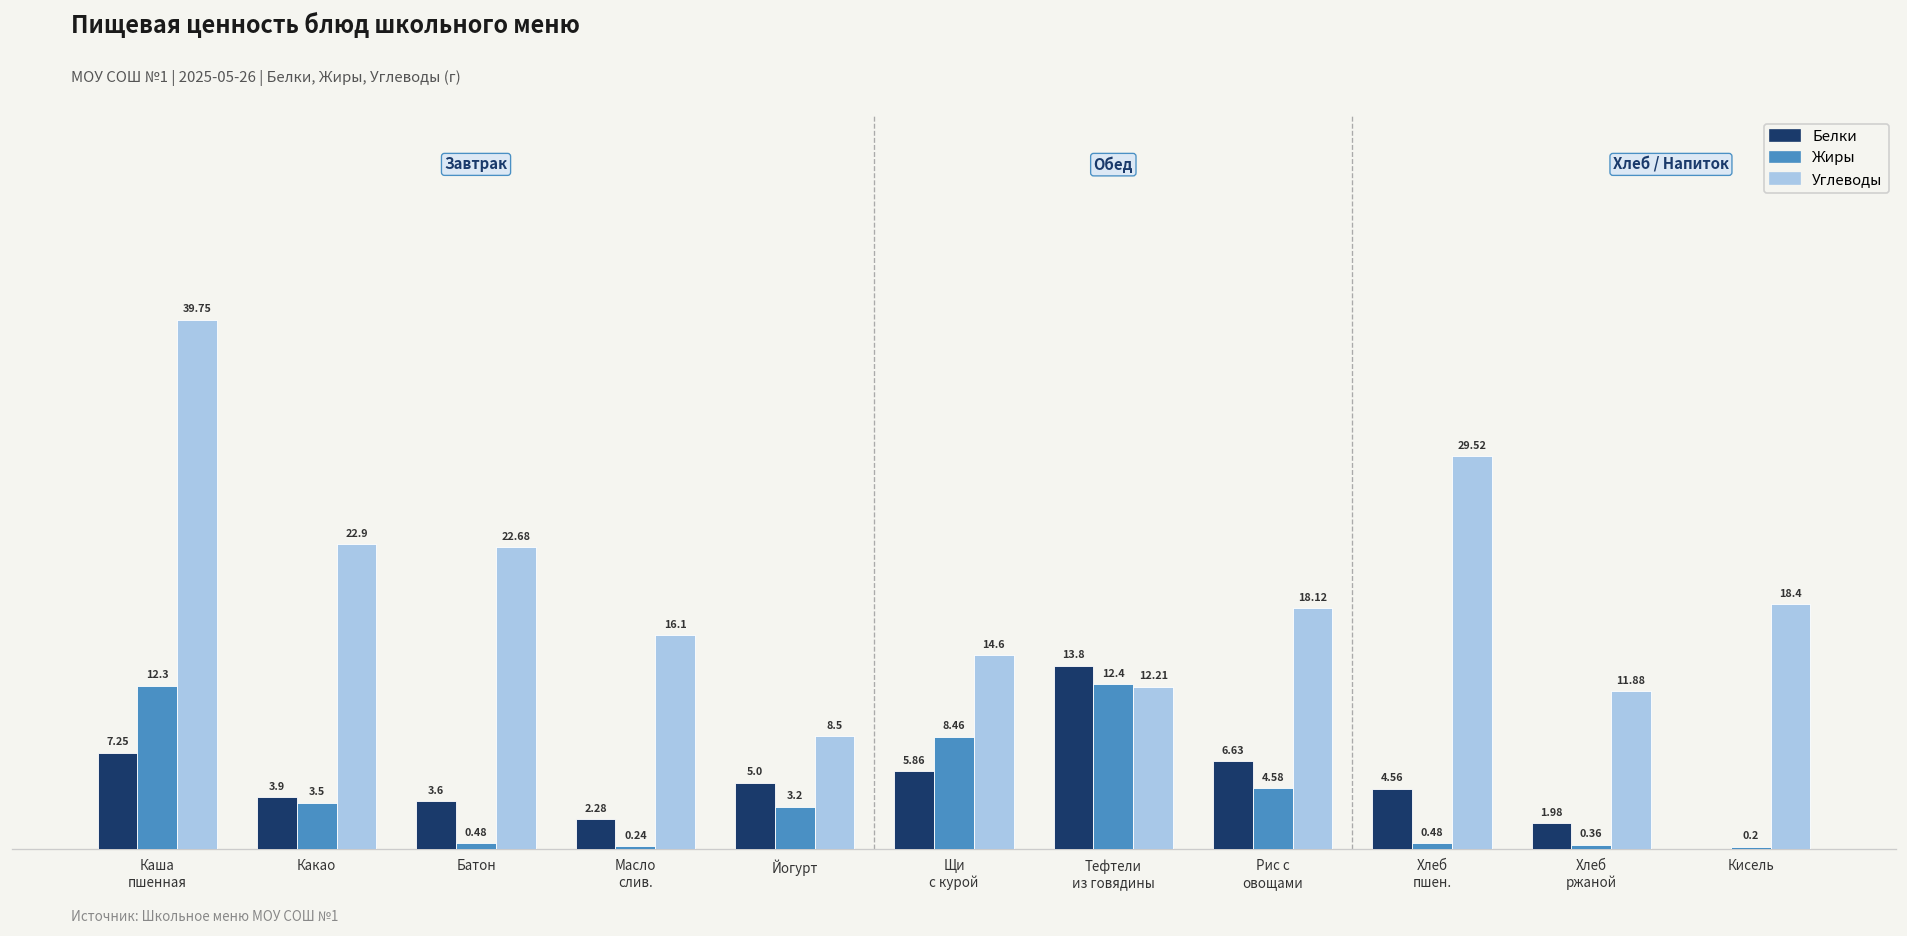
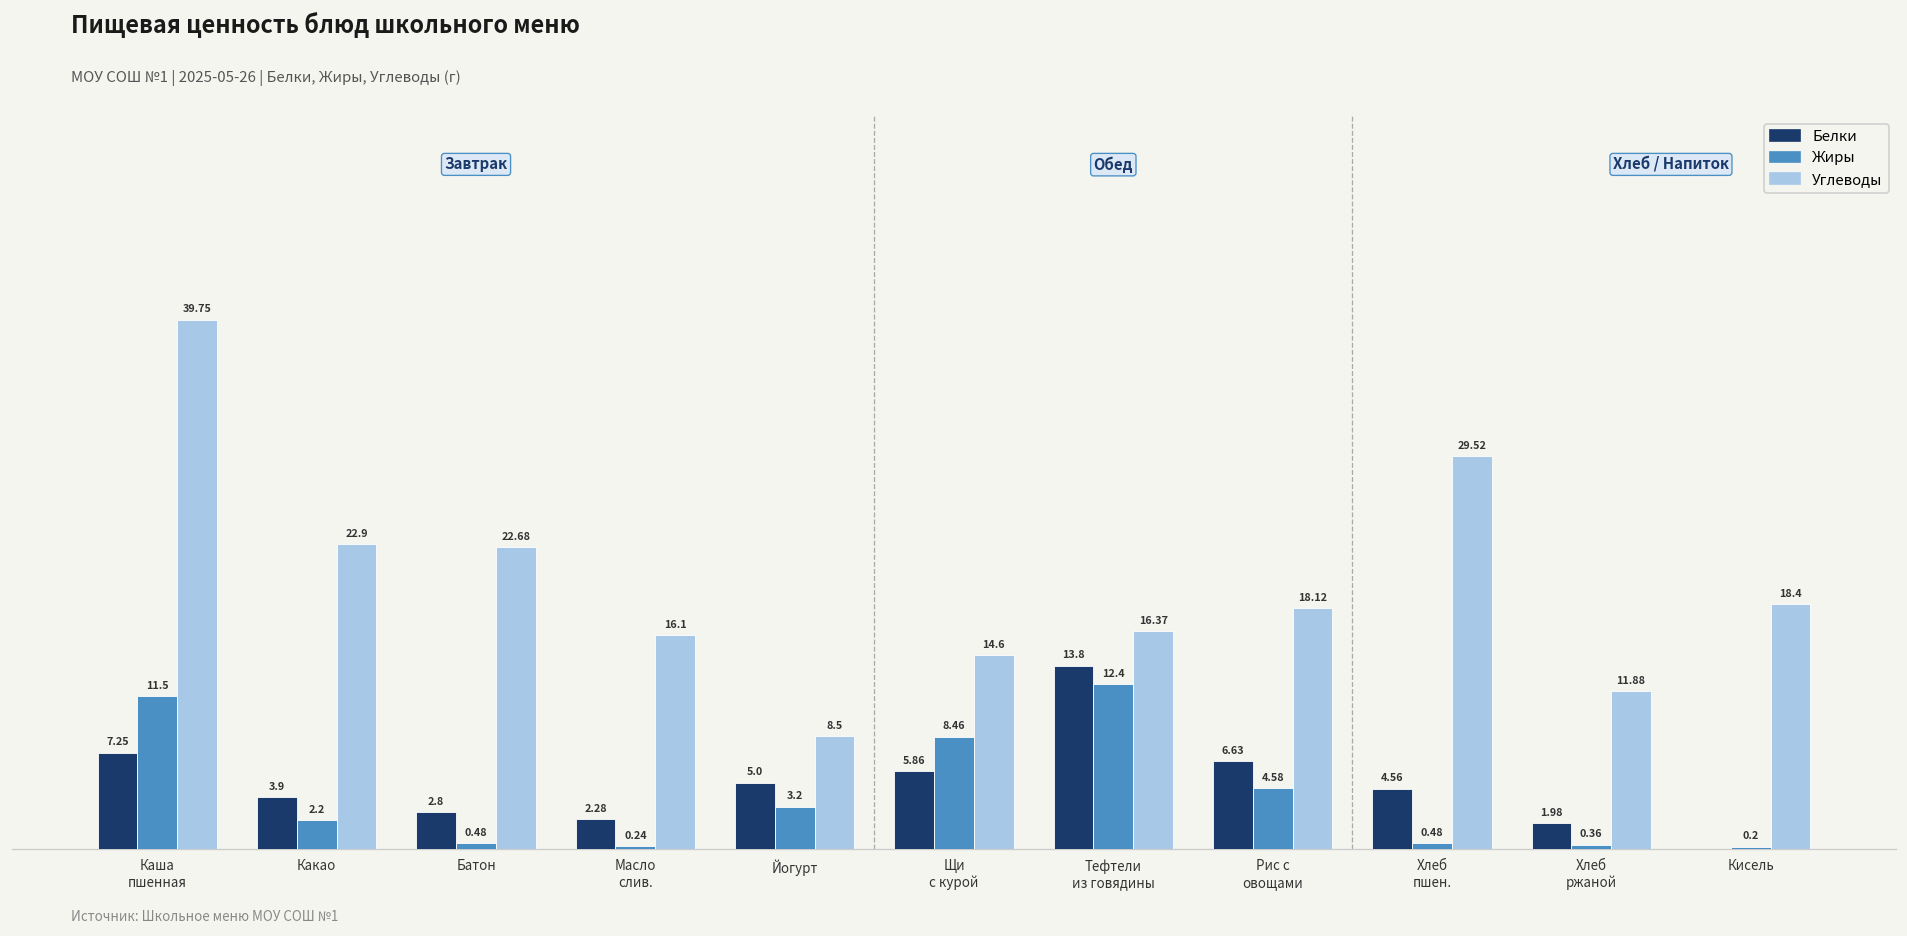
Жиры, Каша пшенная: 12.3 -> 11.5
Жиры, Какао: 3.5 -> 2.2
Белки, Батон: 3.6 -> 2.8
Углеводы, Тефтели из говядины: 12.21 -> 16.37
